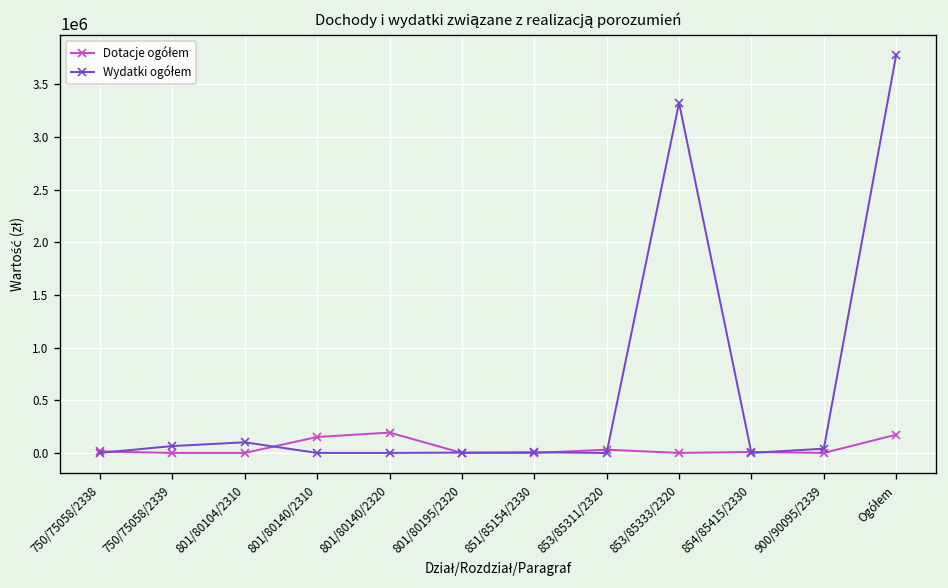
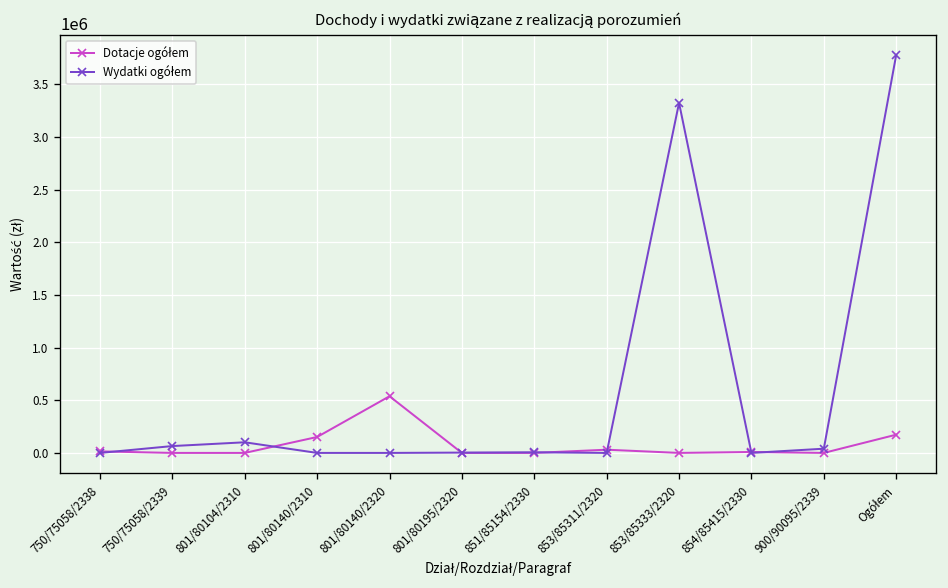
Dotacje ogółem, 801/80140/2320: 200000 -> 500000
